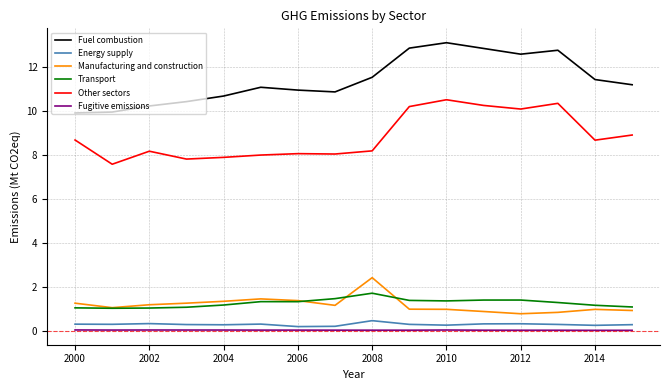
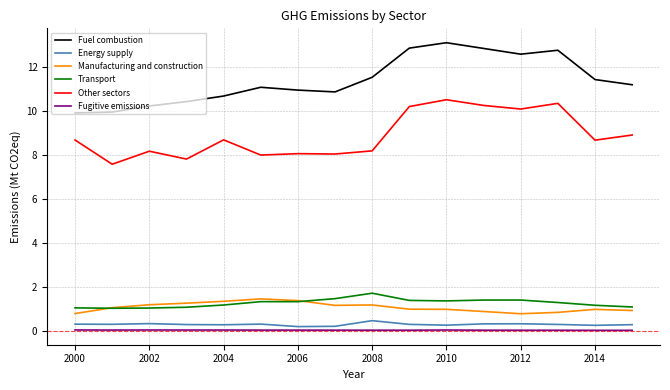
Manufacturing and construction, 2000: 1.3 -> 0.8
Other sectors, 2004: 7.9 -> 8.7
Manufacturing and construction, 2008: 2.4 -> 1.2
